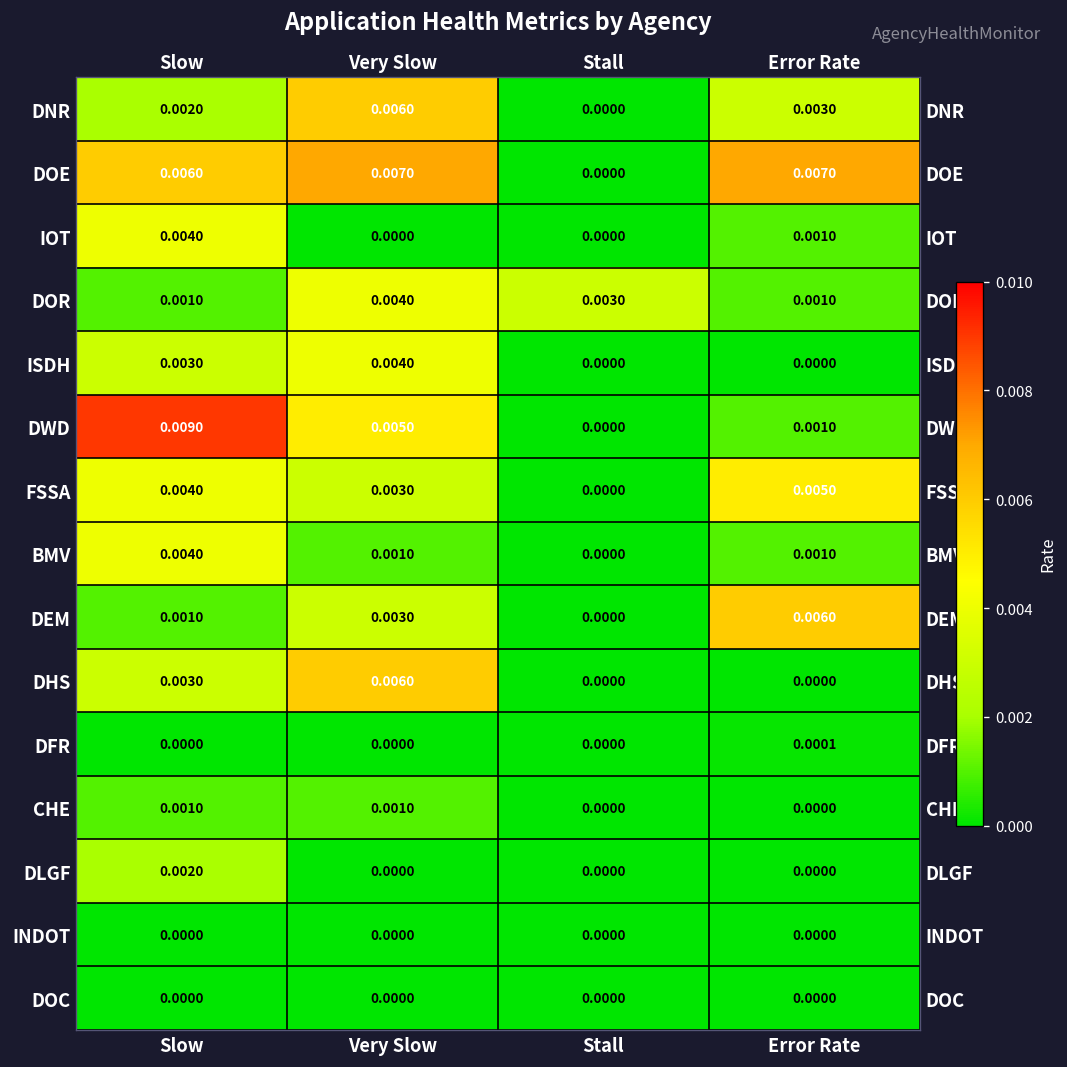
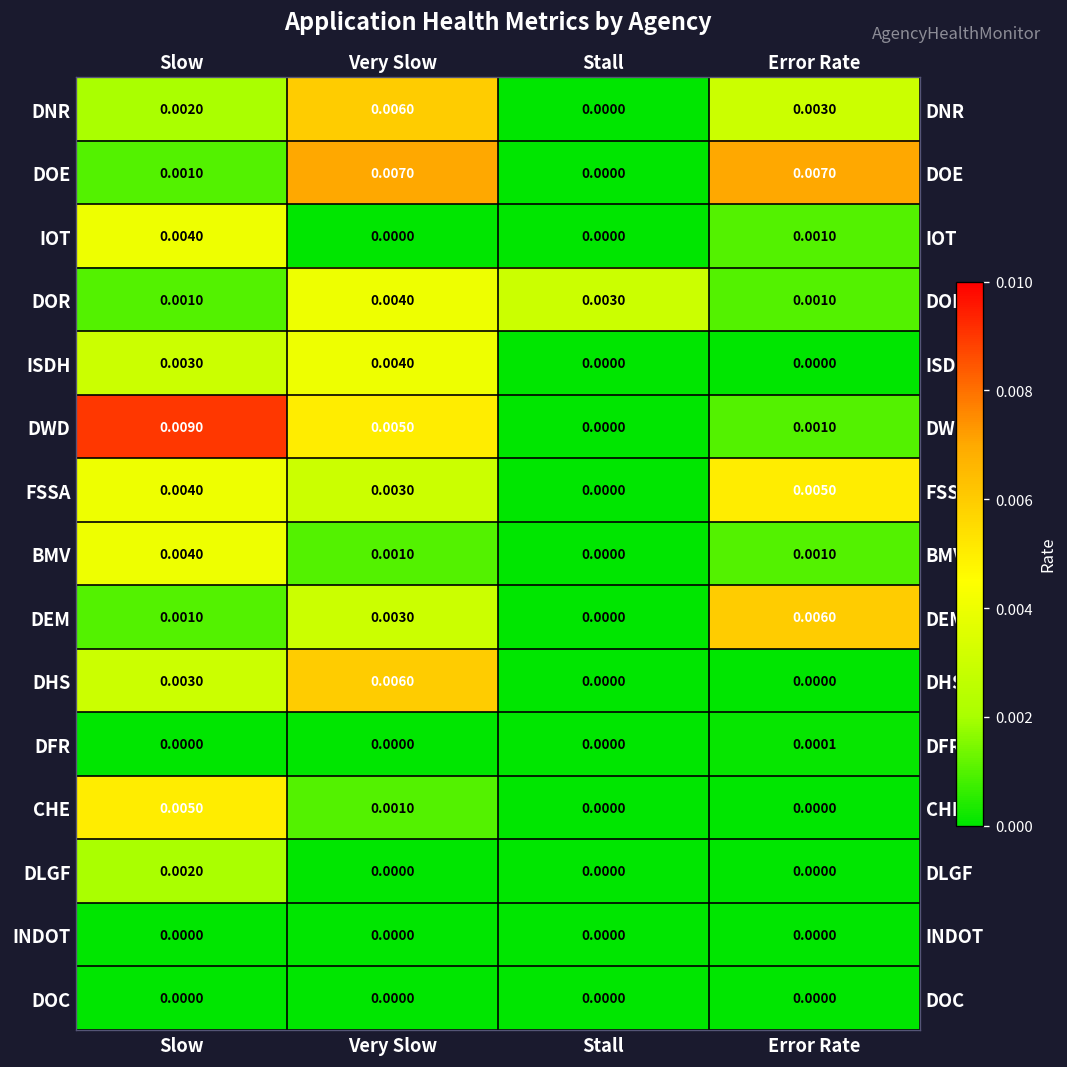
DOE, Slow: 0.0060 -> 0.0010
CHE, Slow: 0.0010 -> 0.0050
